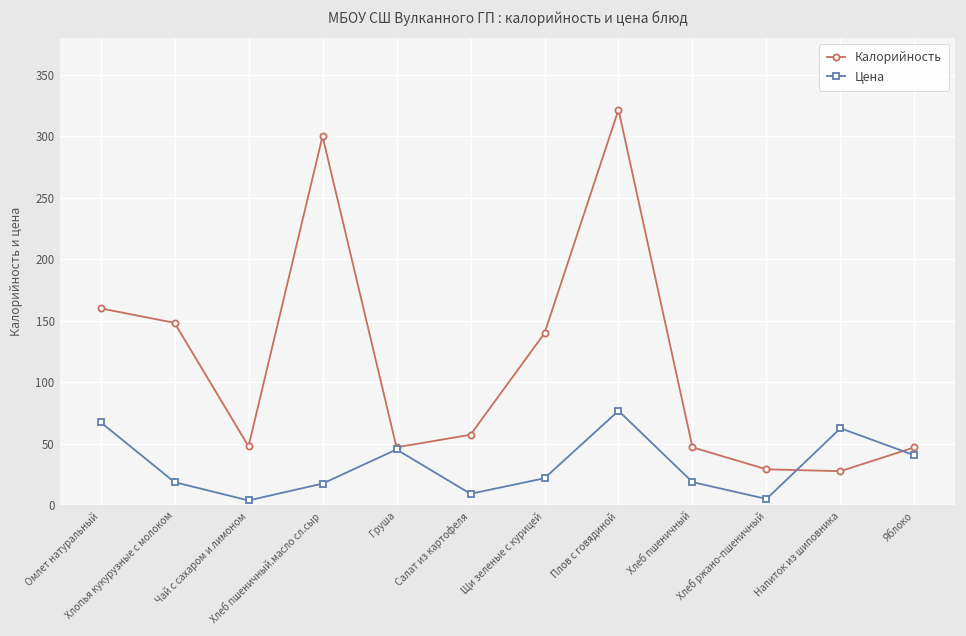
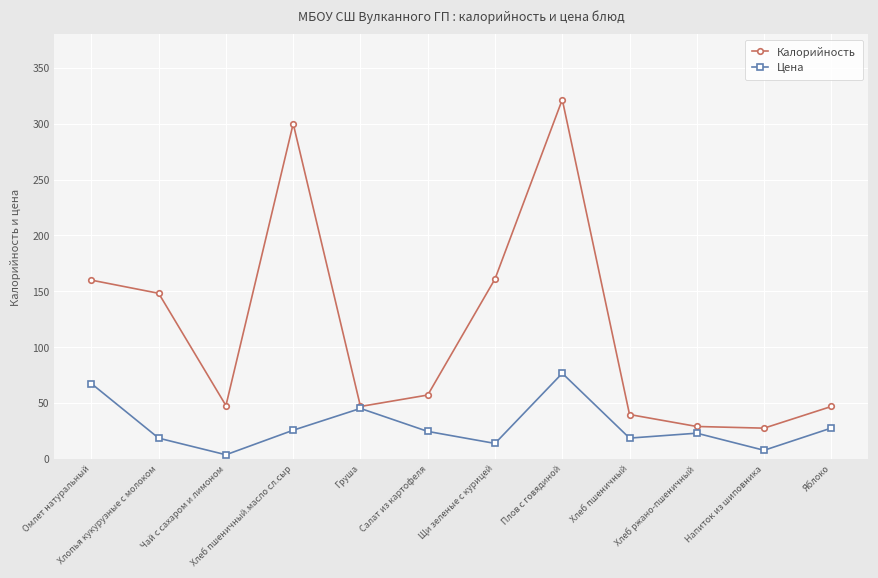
Цена, Хлеб пшеничный.масло сл.сыр: 17 -> 26
Цена, Салат из картофеля: 9 -> 25
Калорийность, Щи зеленые с курицей: 140 -> 161
Цена, Щи зеленые с курицей: 22 -> 14
Калорийность, Хлеб пшеничный: 47 -> 40
Цена, Хлеб ржано-пшеничный: 5 -> 23
Цена, Напиток из шиповника: 63 -> 8
Цена, Яблоко: 41 -> 28
